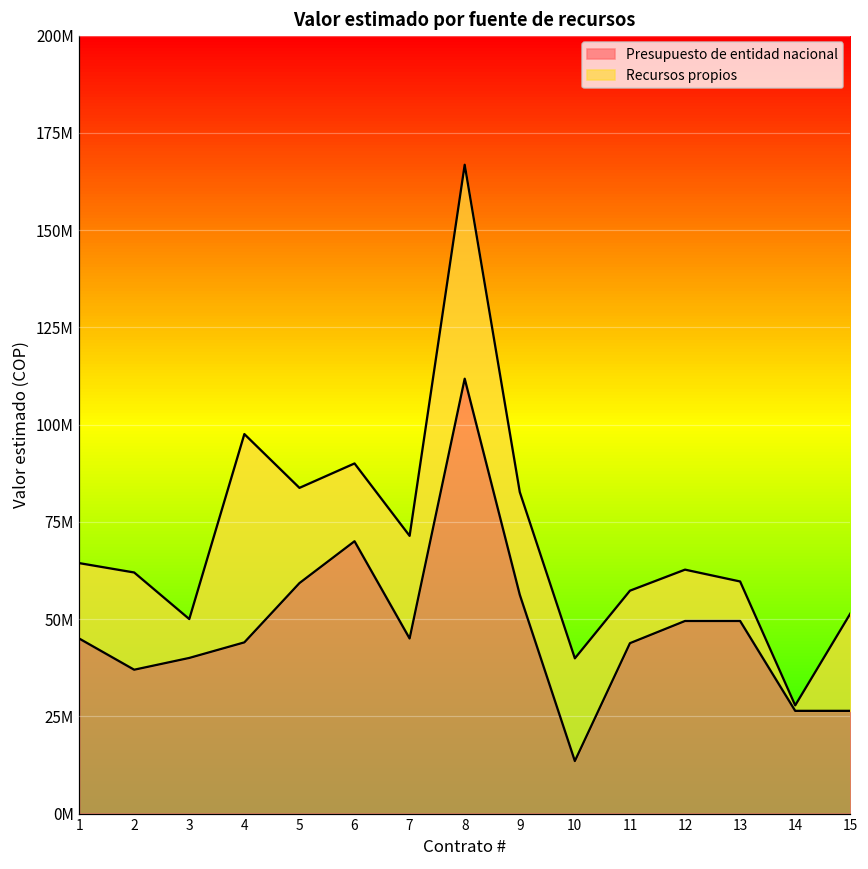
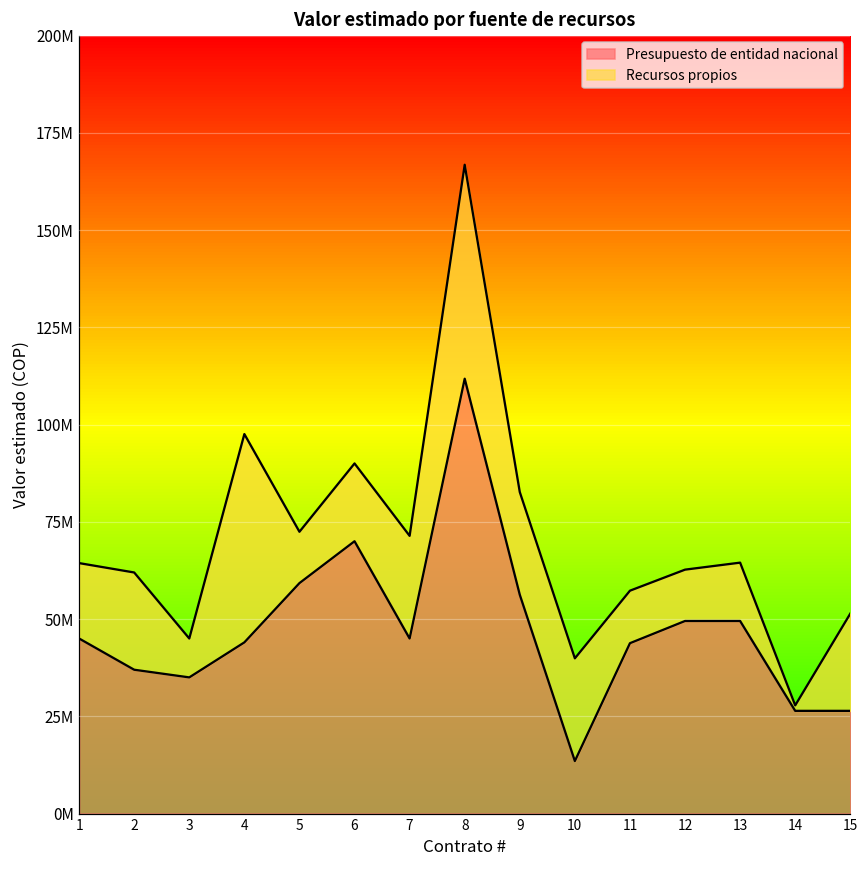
Presupuesto de entidad nacional, 3: 40000000 -> 35000000
Recursos propios, 5: 24000000 -> 13000000
Recursos propios, 13: 10000000 -> 15000000
